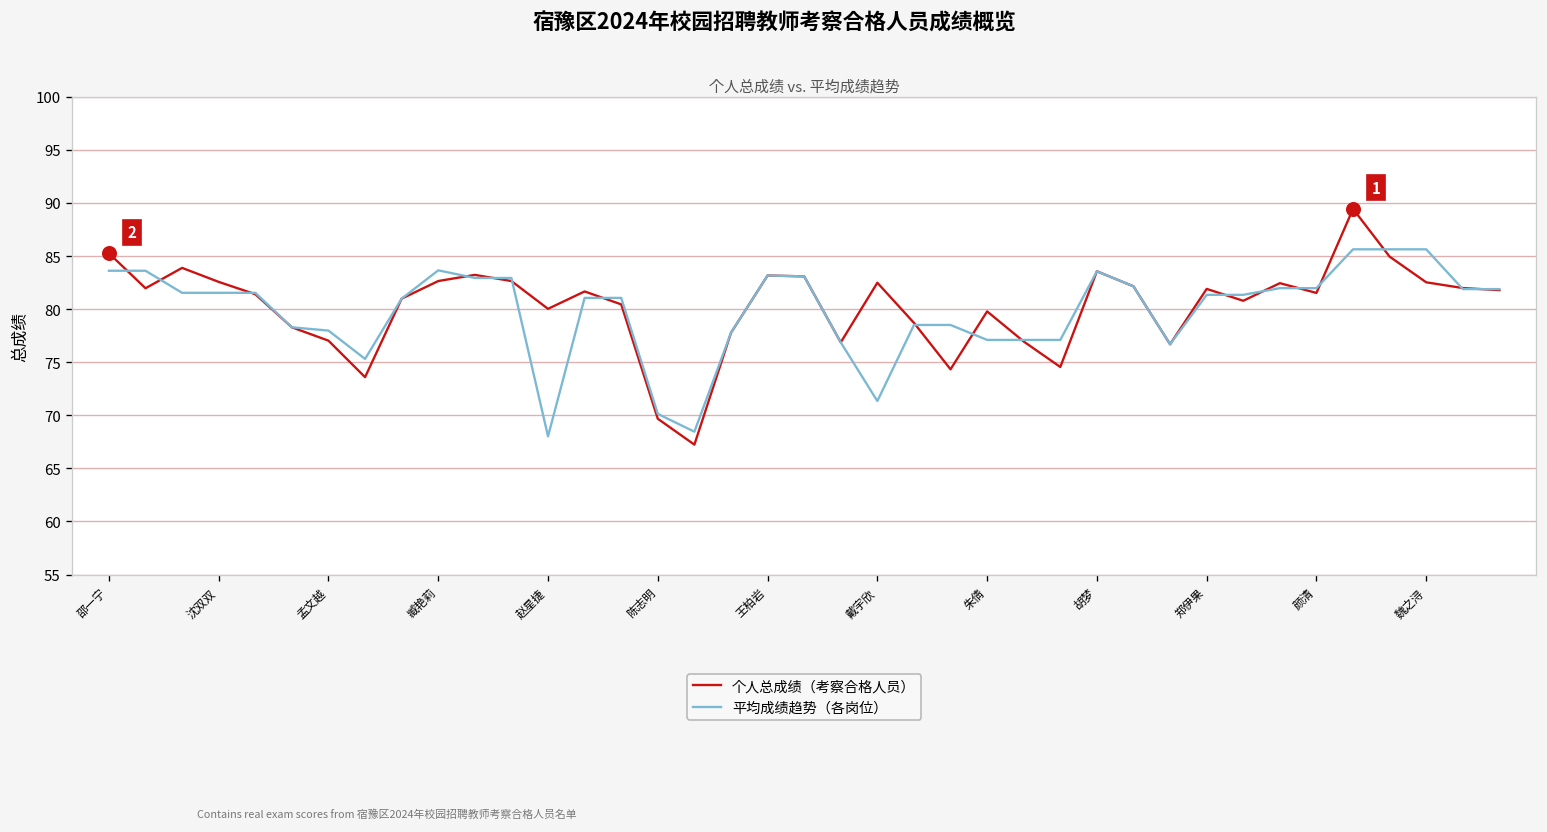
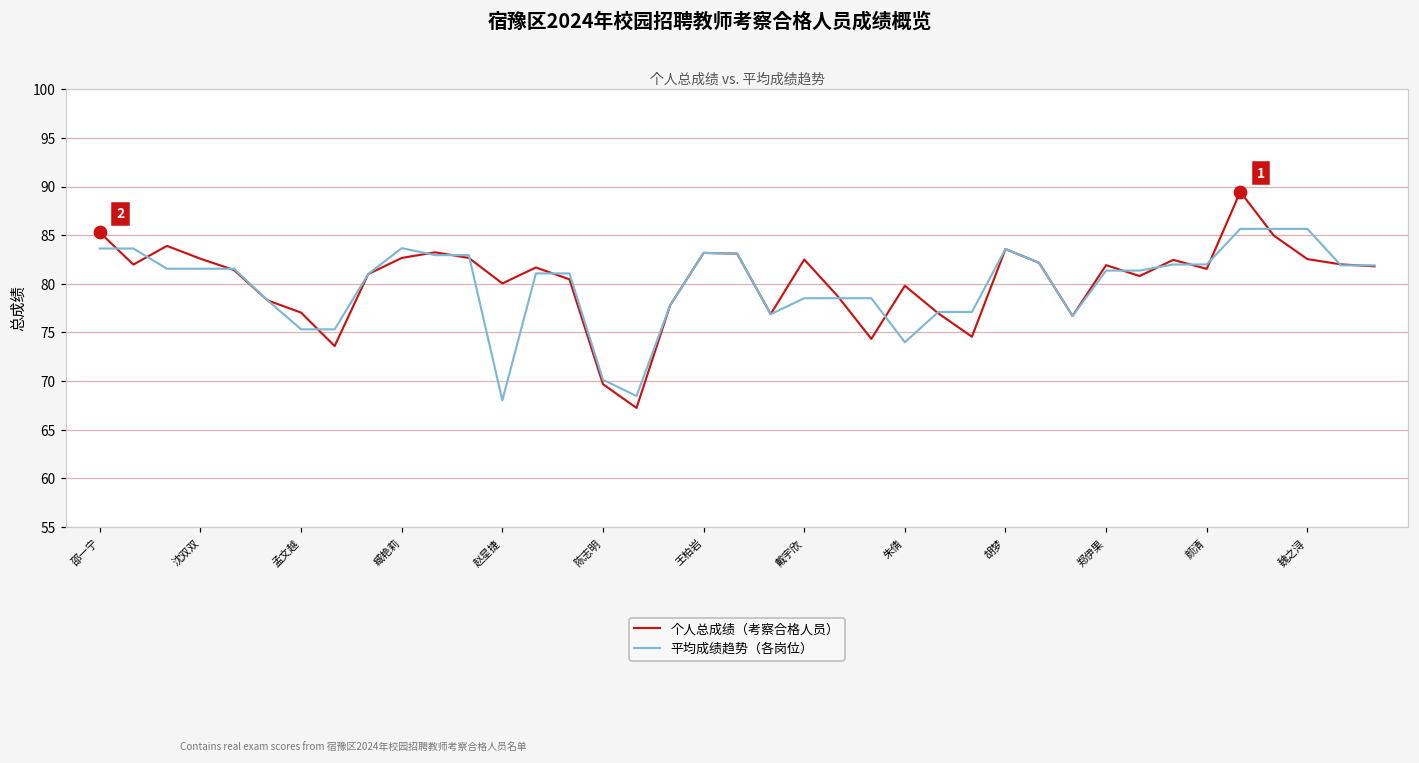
平均成绩趋势（各岗位）, 孟文越: 78 -> 75
平均成绩趋势（各岗位）, 戴宇欣: 71 -> 79
平均成绩趋势（各岗位）, 朱倩: 77 -> 74
